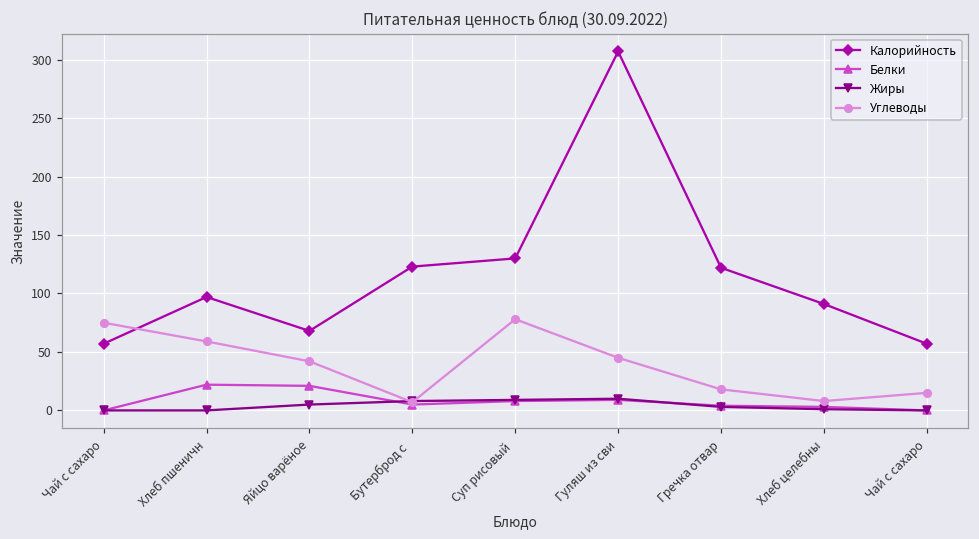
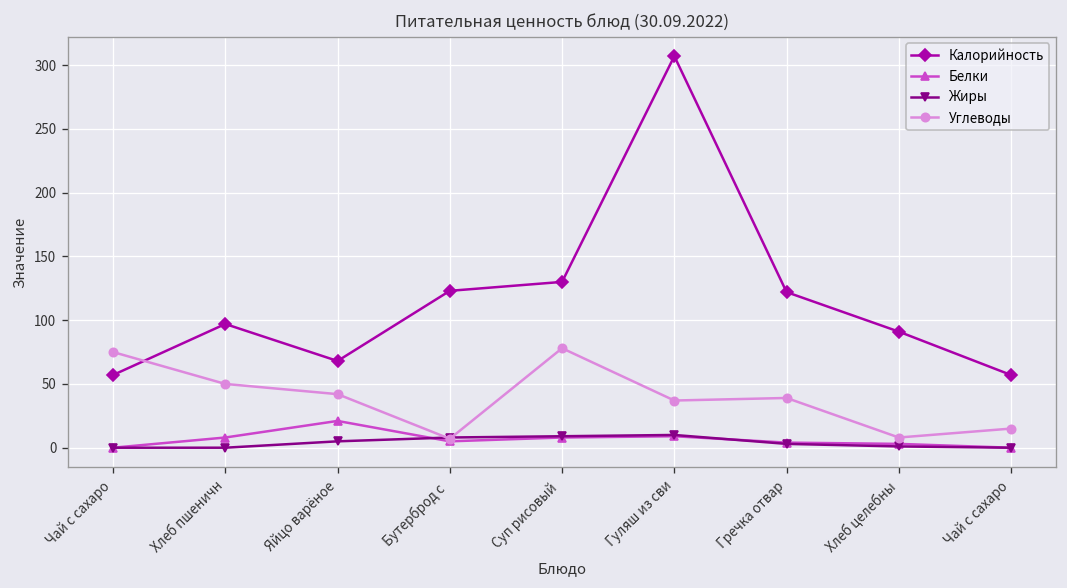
Белки, Хлеб пшеничн: 22 -> 8
Углеводы, Хлеб пшеничн: 59 -> 50
Углеводы, Гуляш из сви: 45 -> 37
Углеводы, Гречка отвар: 18 -> 39
